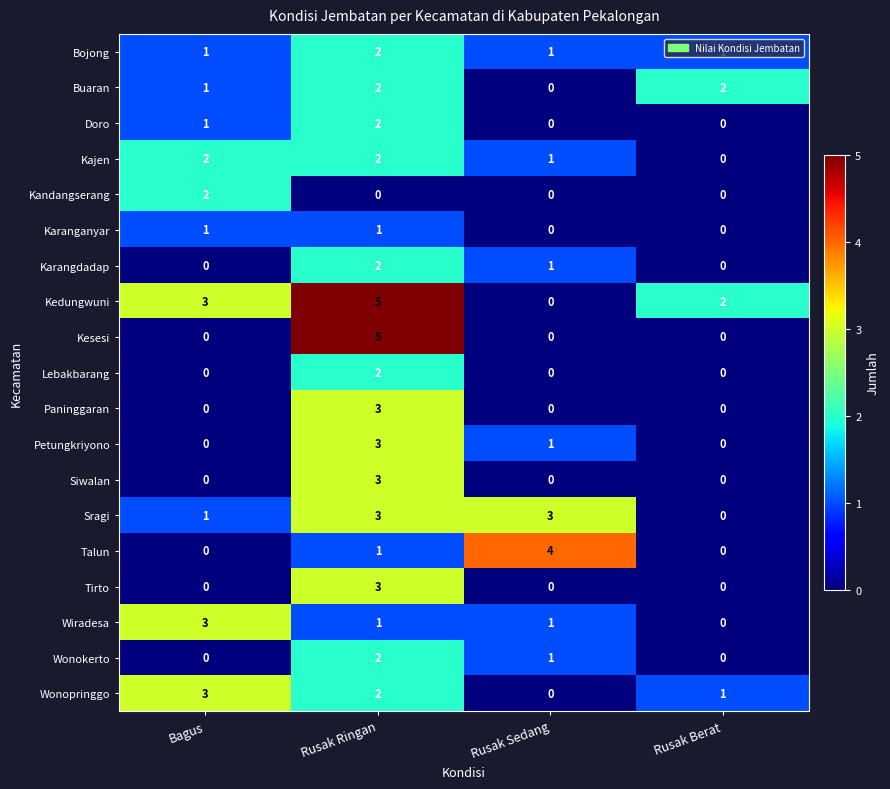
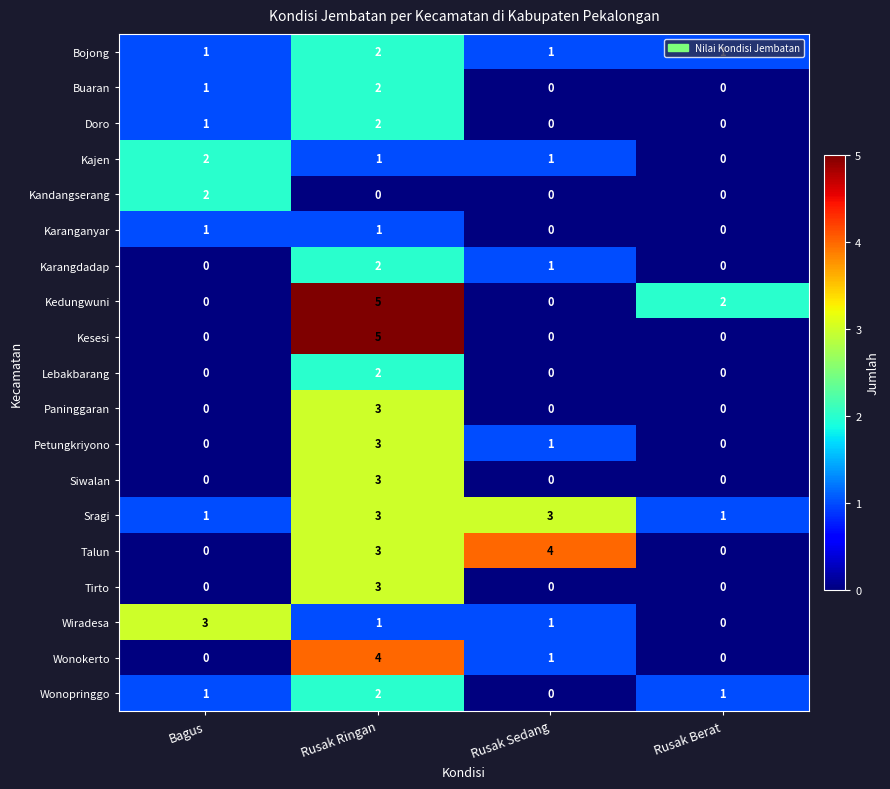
Buaran, Rusak Berat: 2 -> 0
Kajen, Rusak Ringan: 2 -> 1
Kedungwuni, Bagus: 3 -> 0
Sragi, Rusak Berat: 0 -> 1
Talun, Rusak Ringan: 1 -> 3
Wonokerto, Rusak Ringan: 2 -> 4
Wonopringgo, Bagus: 3 -> 1
